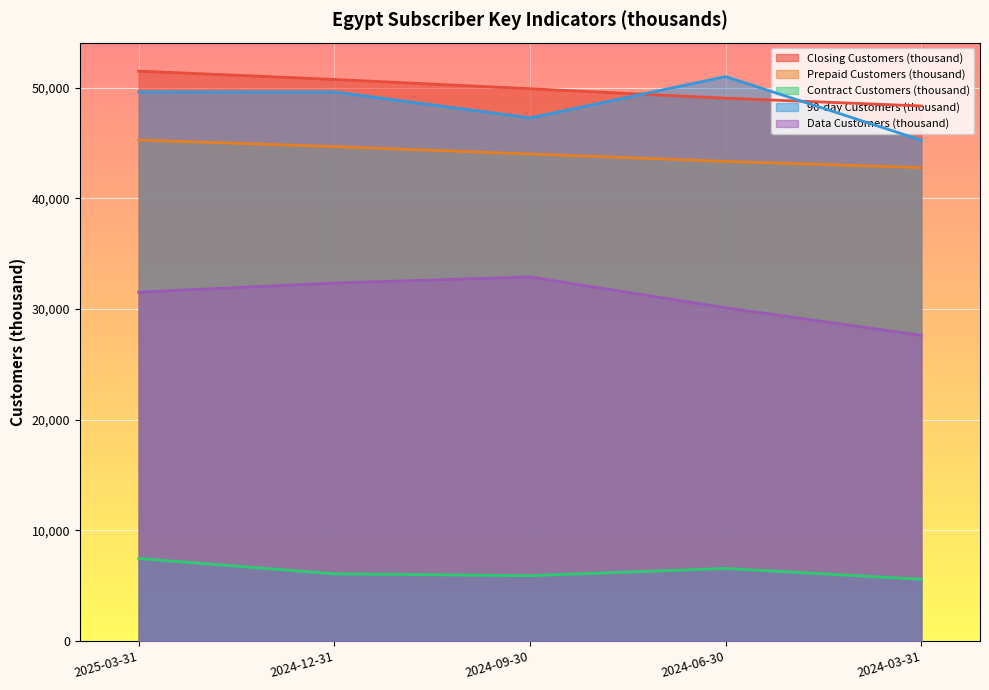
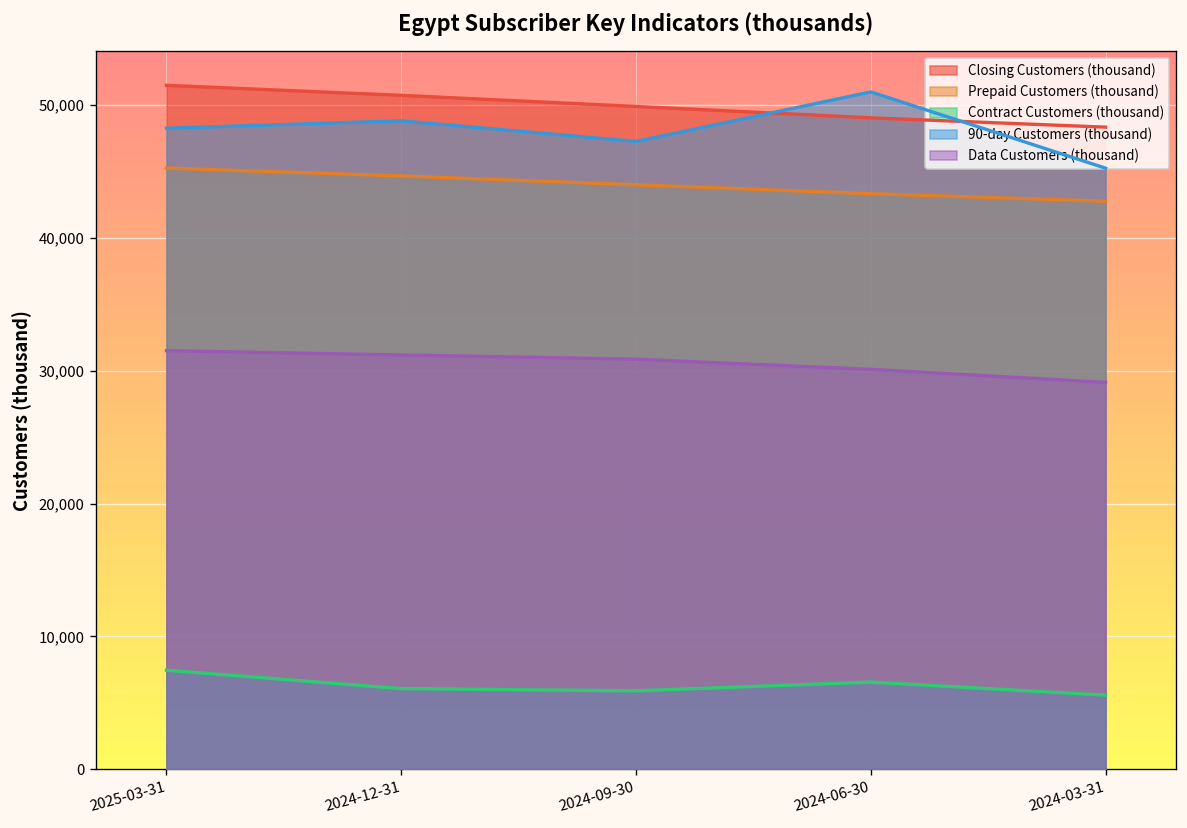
90-day Customers (thousand), 2025-03-31: 49,600 -> 48,300
90-day Customers (thousand), 2024-12-31: 49,600 -> 48,800
Data Customers (thousand), 2024-12-31: 32,300 -> 31,200
Data Customers (thousand), 2024-09-30: 32,900 -> 30,900
Data Customers (thousand), 2024-03-31: 27,600 -> 29,100
